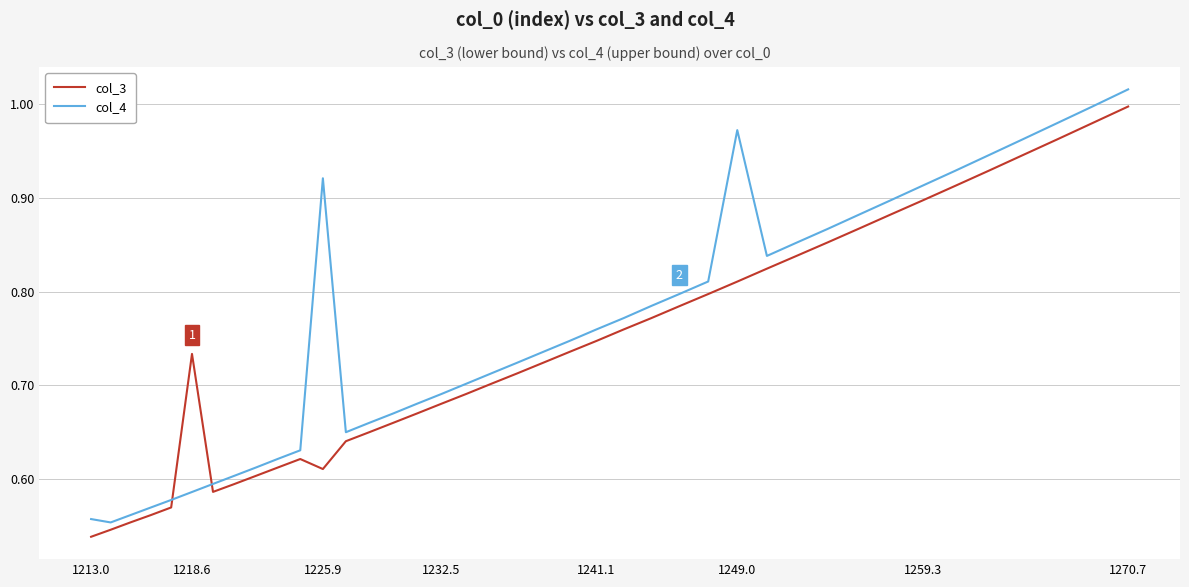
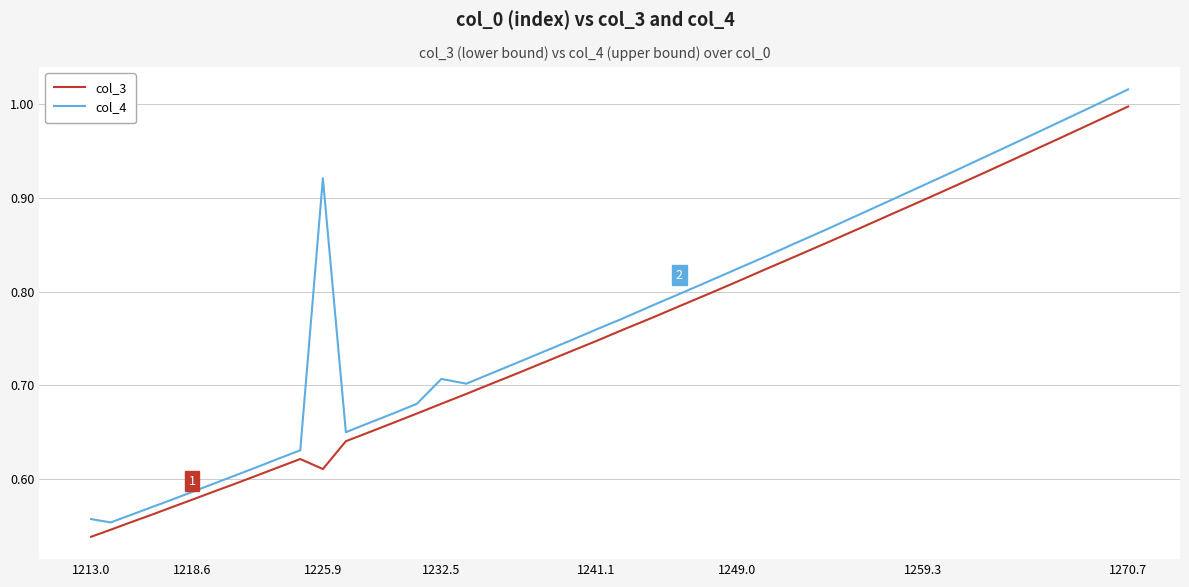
col_3, 1218.6: 0.73 -> 0.58
col_4, 1232.5: 0.69 -> 0.71
col_4, 1249.0: 0.97 -> 0.82
